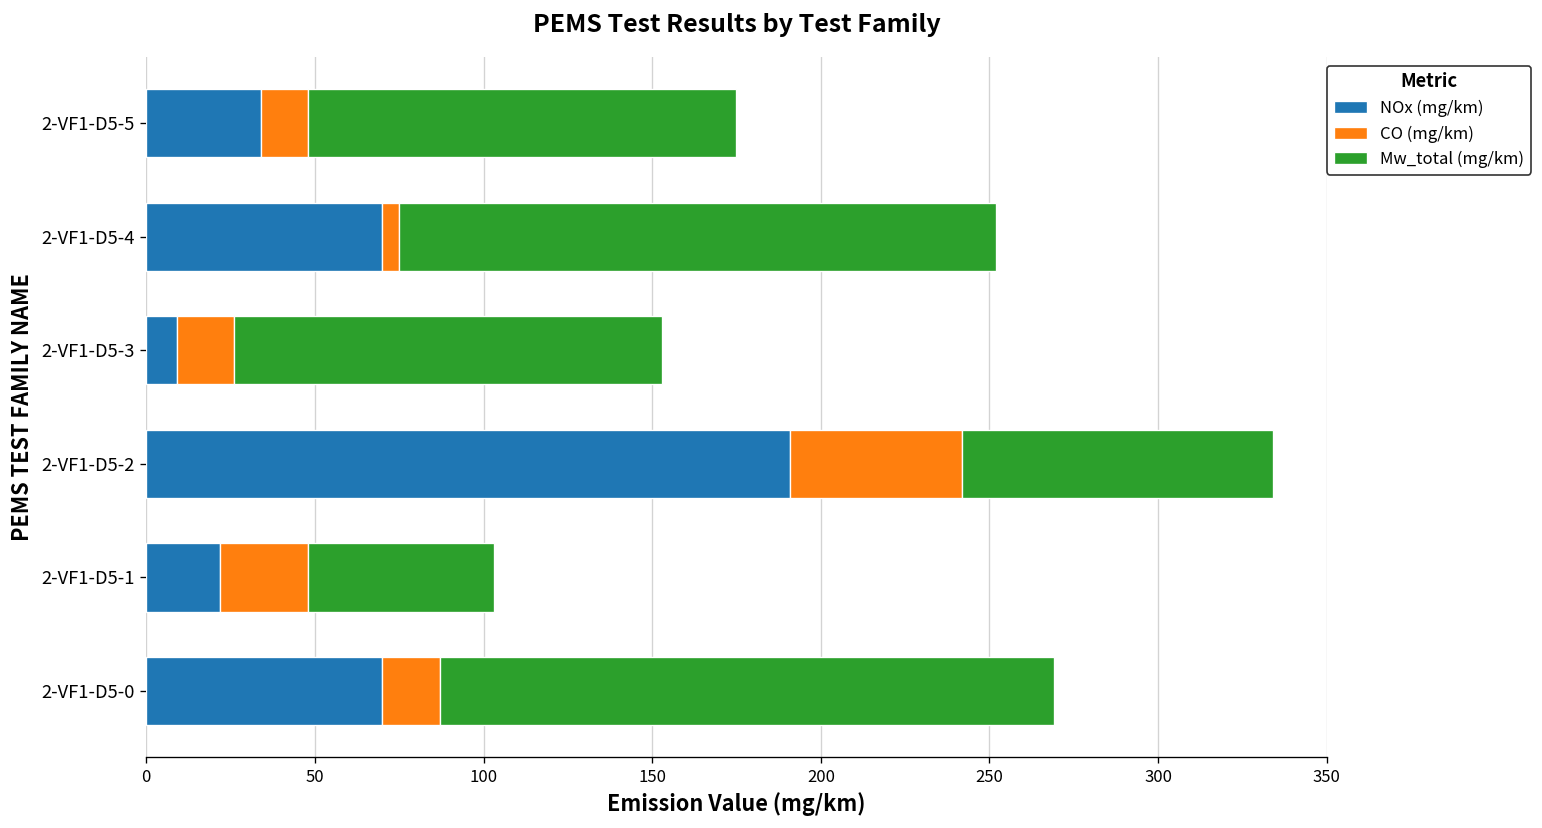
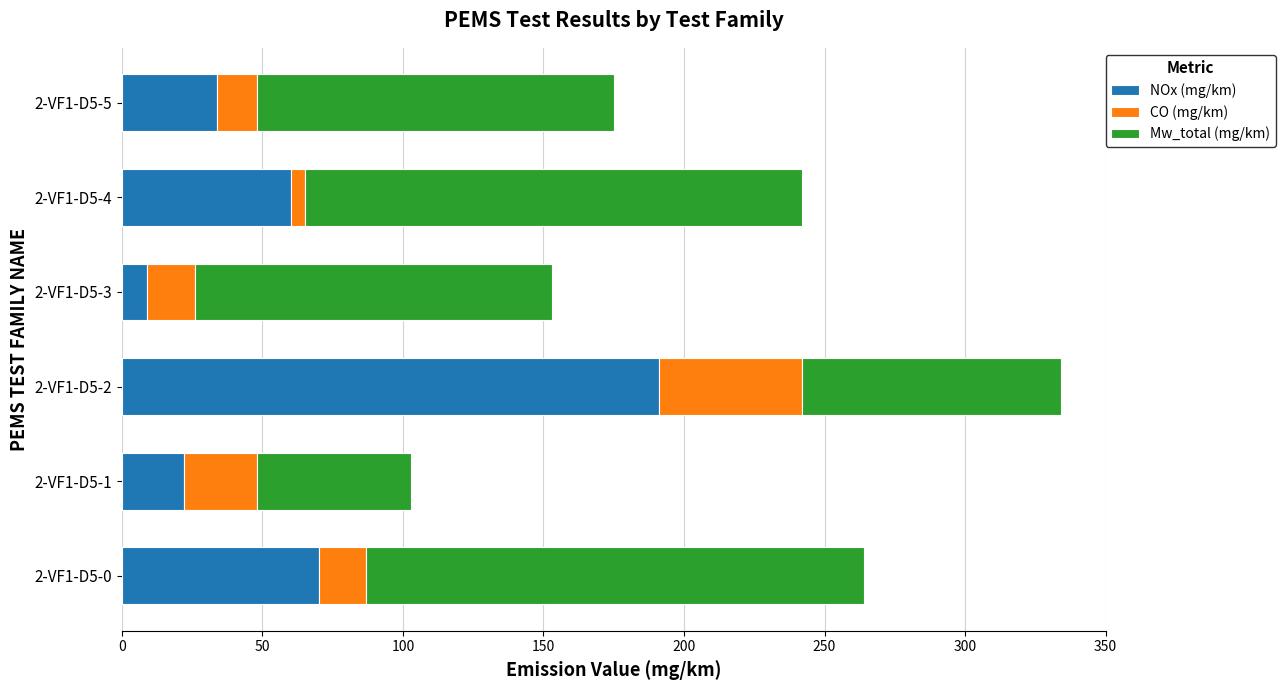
NOx (mg/km), 2-VF1-D5-4: 70 -> 60
Mw_total (mg/km), 2-VF1-D5-0: 182 -> 177
